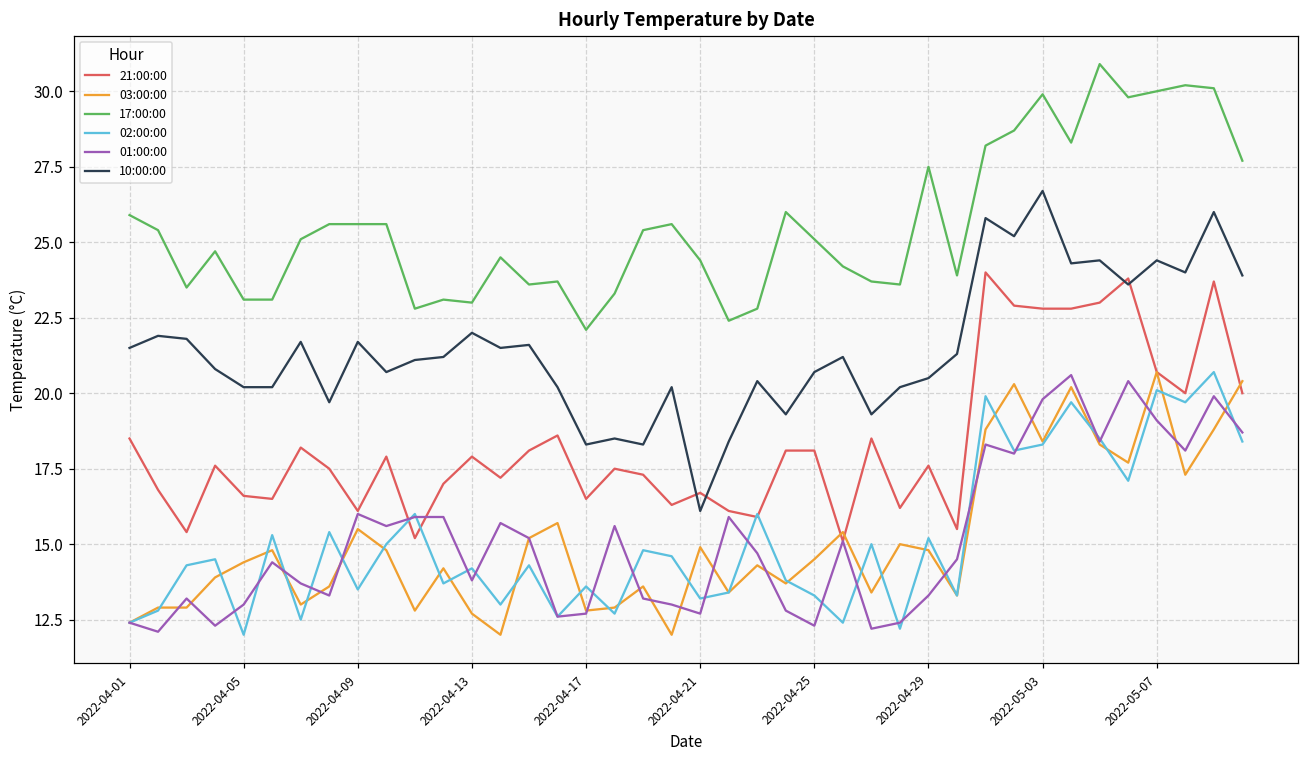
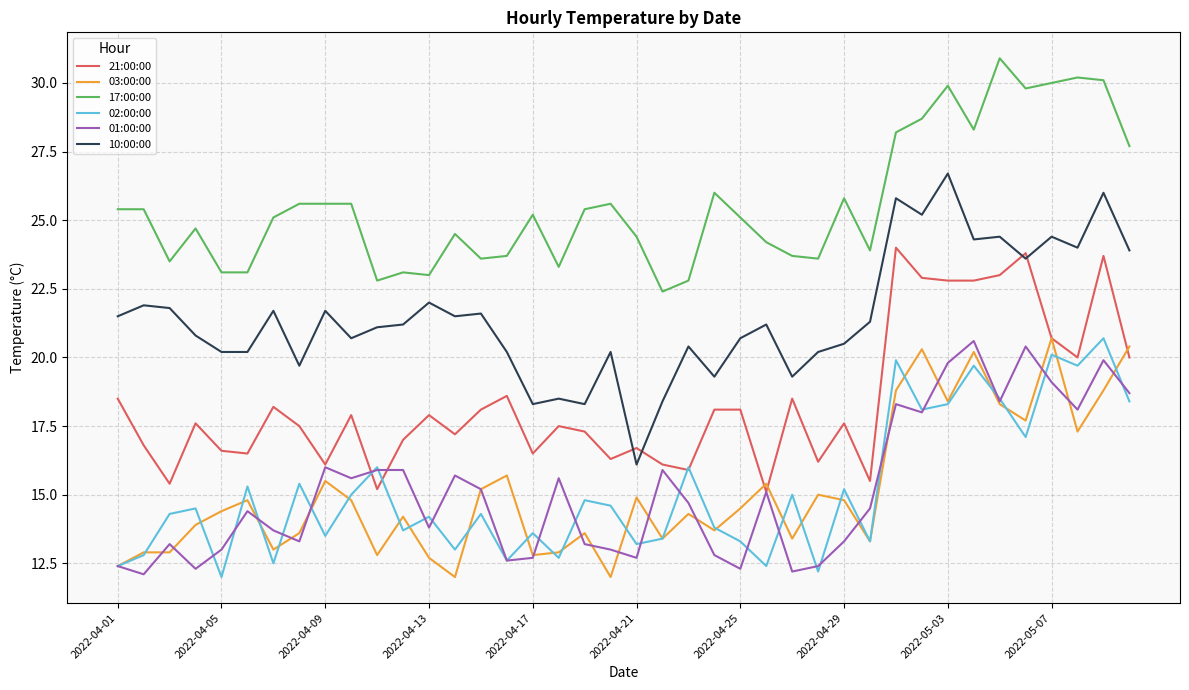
17:00:00, 2022-04-01: 25.9 -> 25.4
17:00:00, 2022-04-17: 22.1 -> 25.2
17:00:00, 2022-04-29: 27.5 -> 25.8
